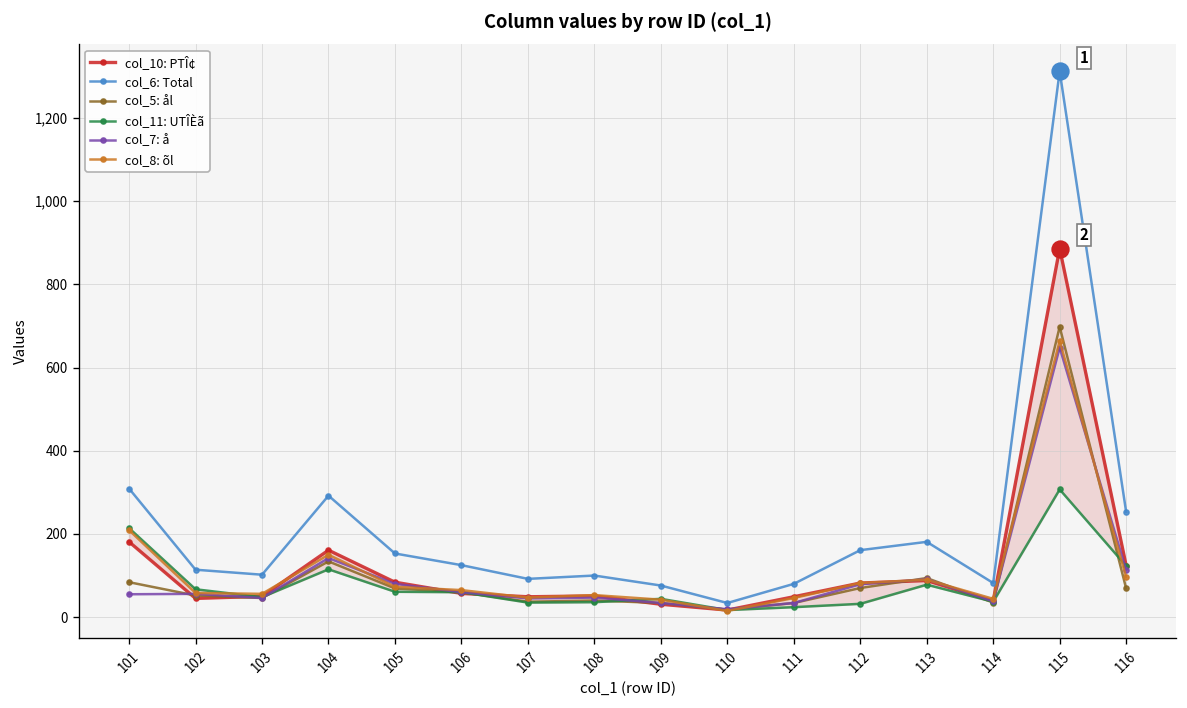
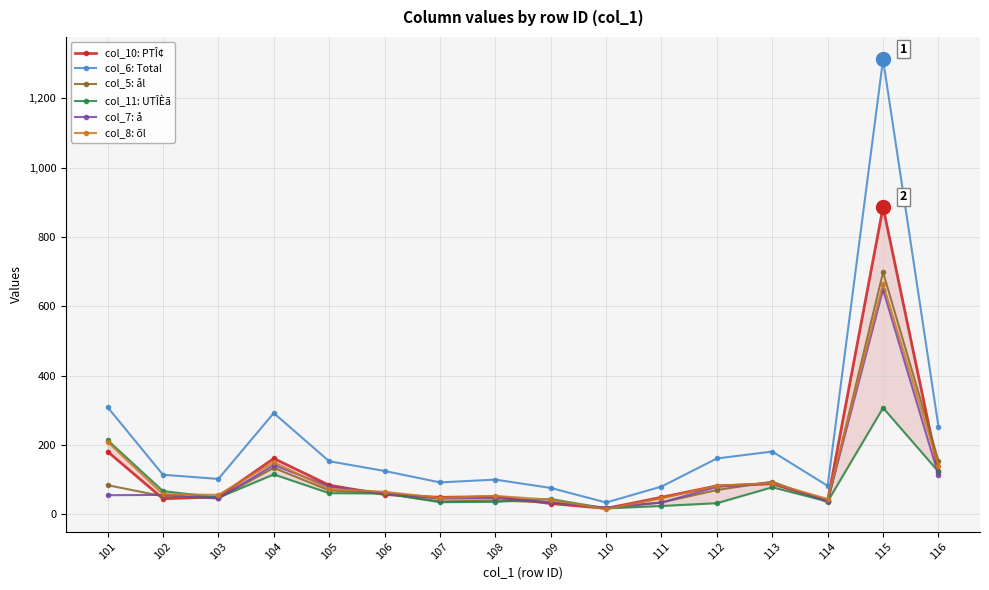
col_5: ål, 116: 70 -> 160
col_8: õl, 116: 100 -> 140
